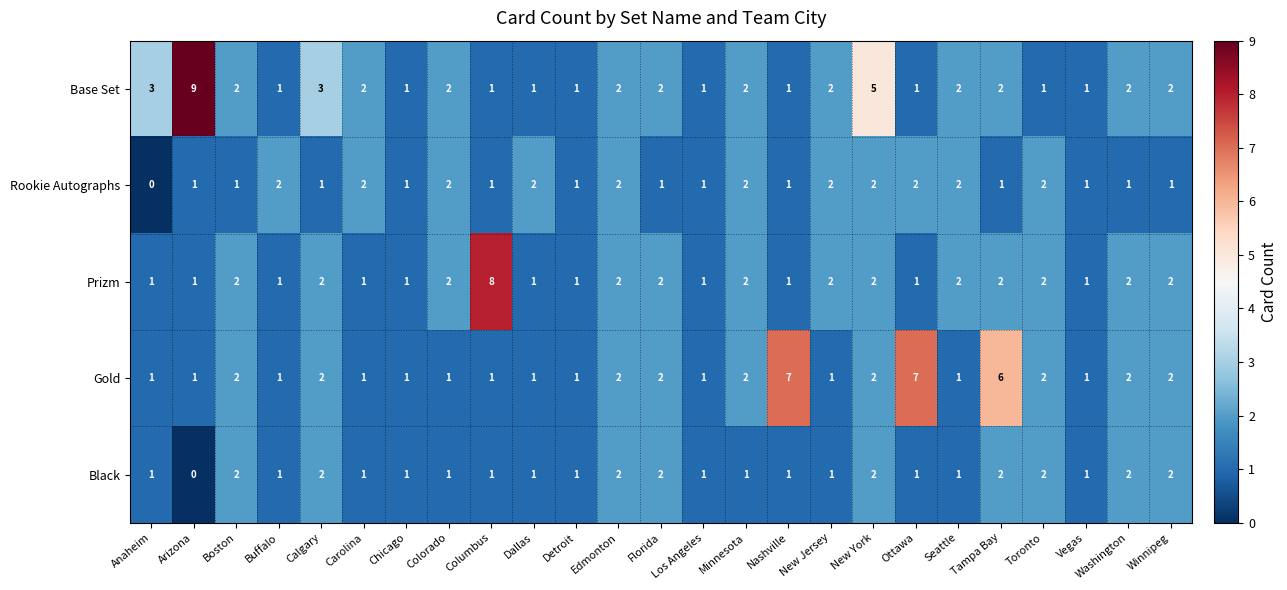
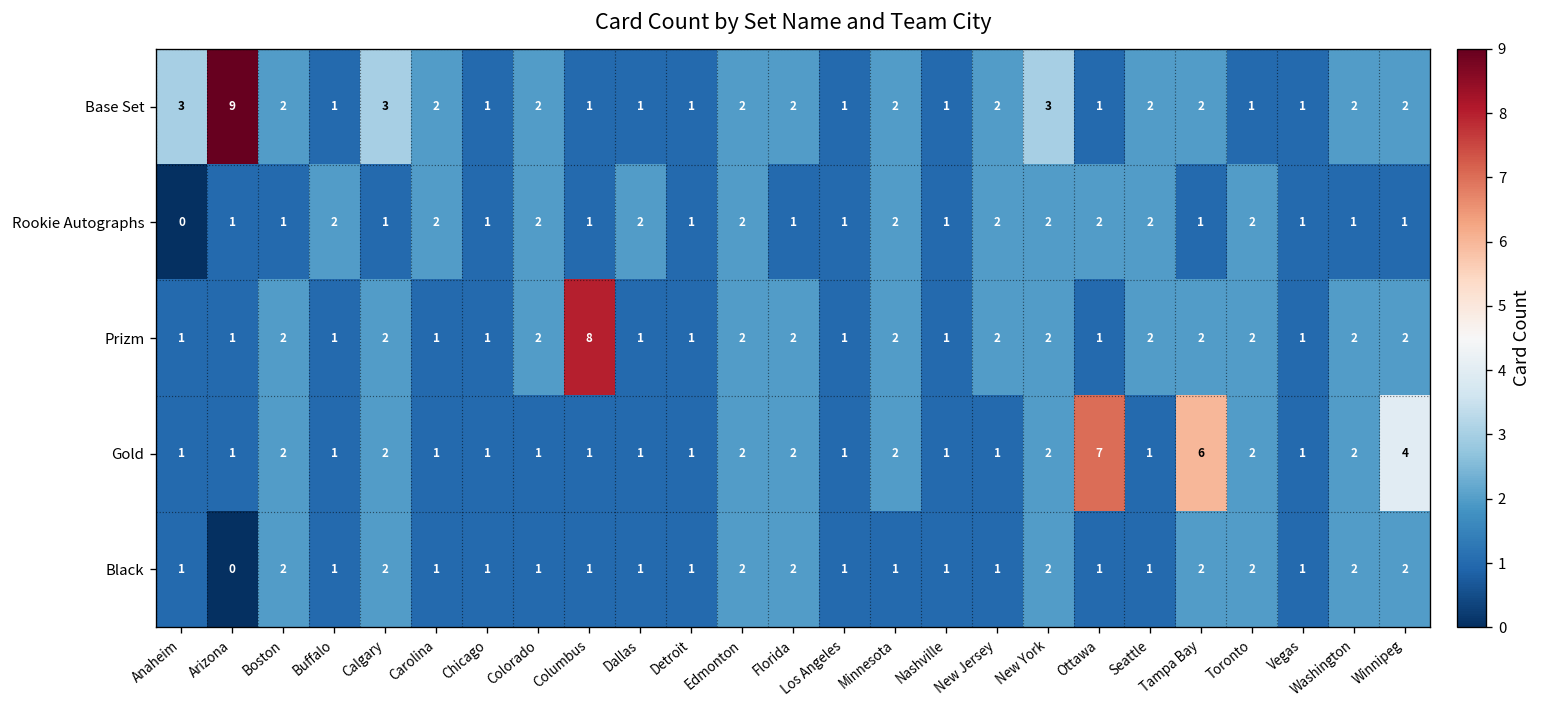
Base Set, New York: 5 -> 3
Gold, Nashville: 7 -> 1
Gold, Winnipeg: 2 -> 4
